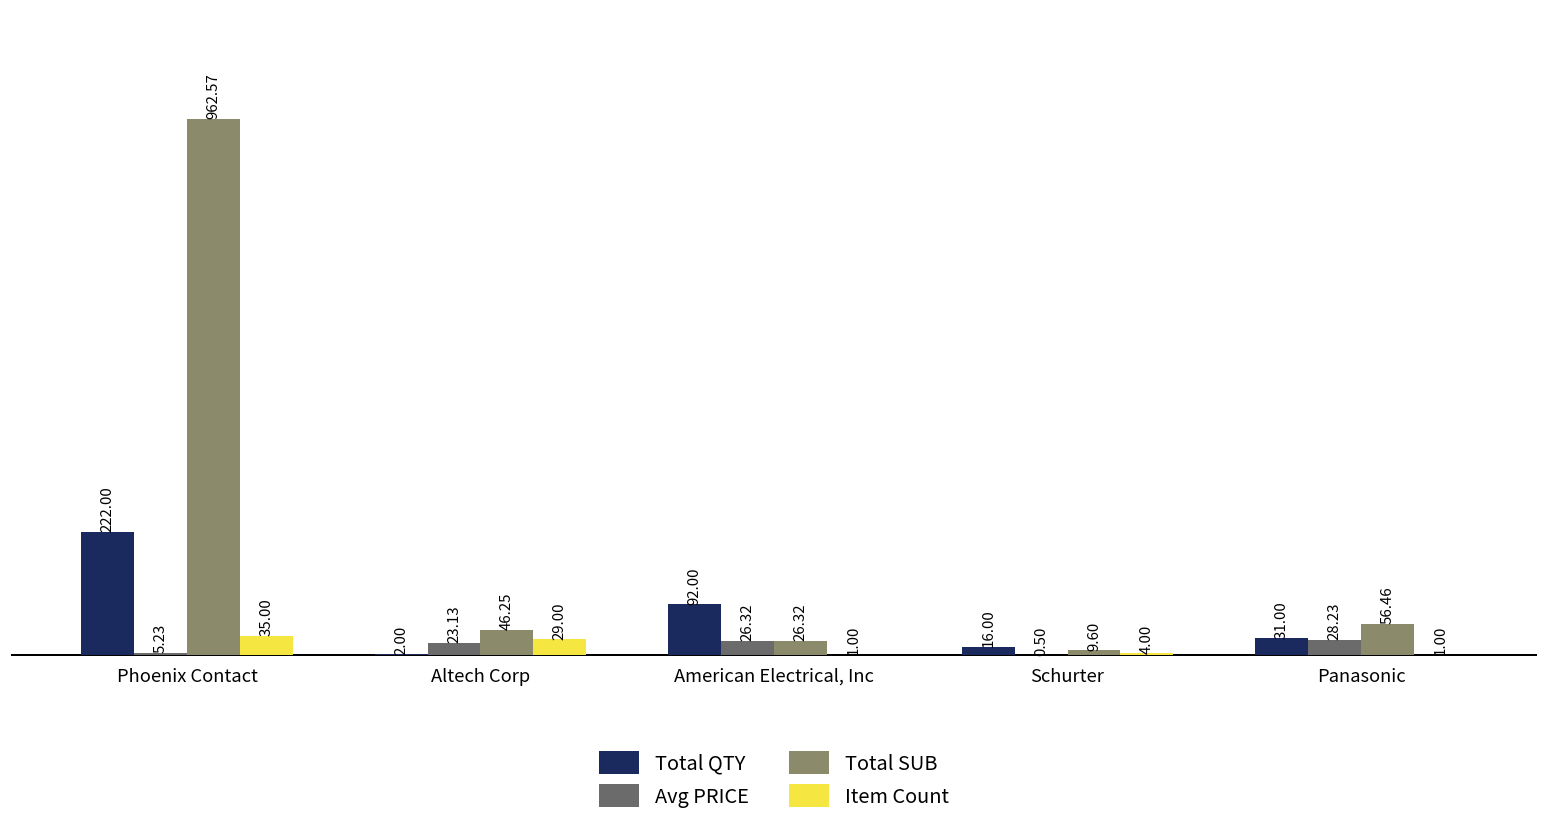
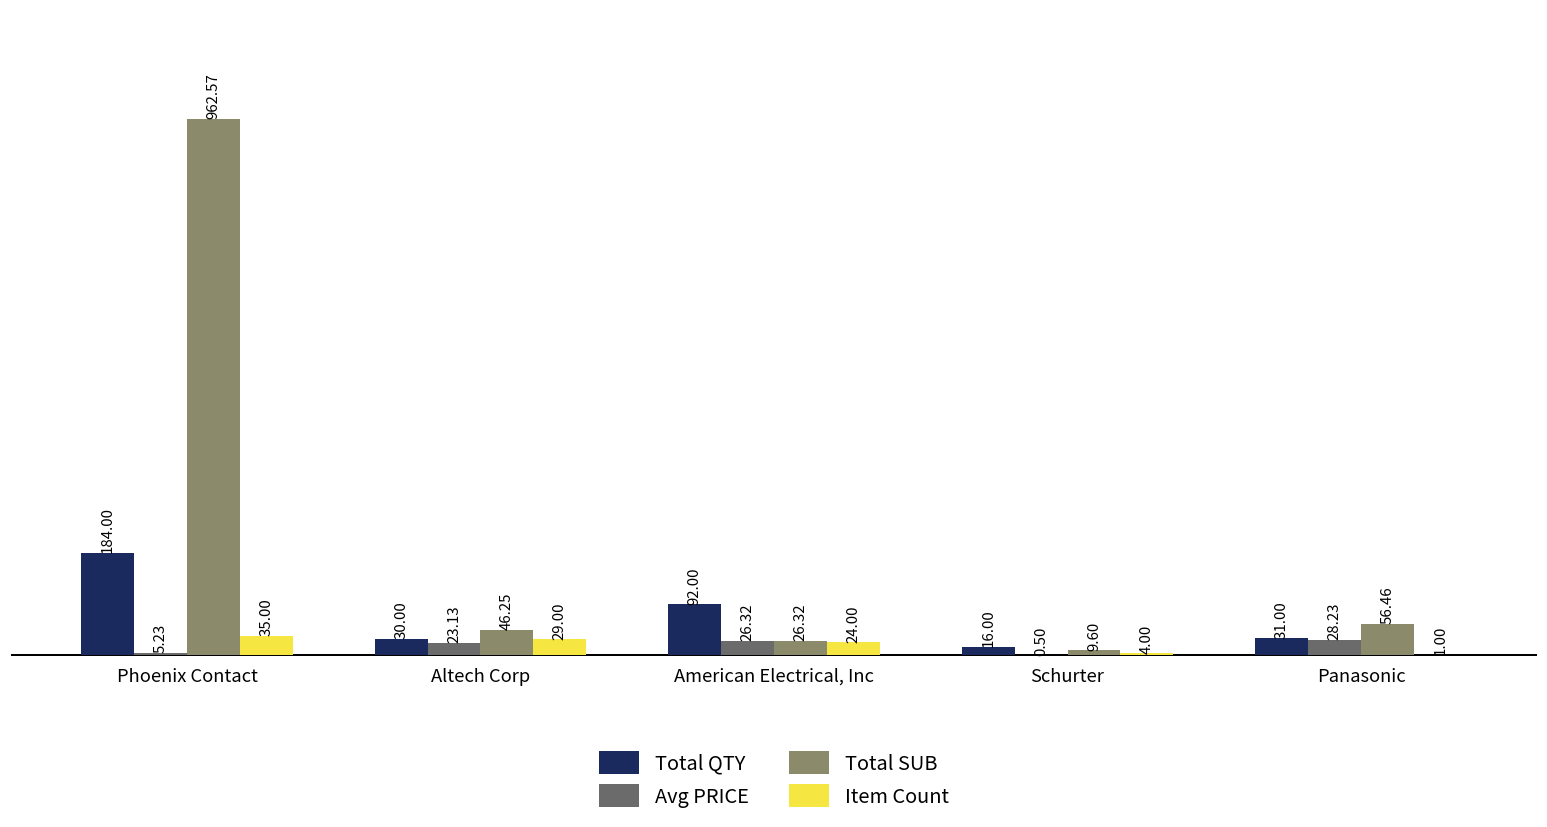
Total QTY, Phoenix Contact: 222.00 -> 184.00
Total QTY, Altech Corp: 2.00 -> 30.00
Item Count, American Electrical, Inc: 1.00 -> 24.00
